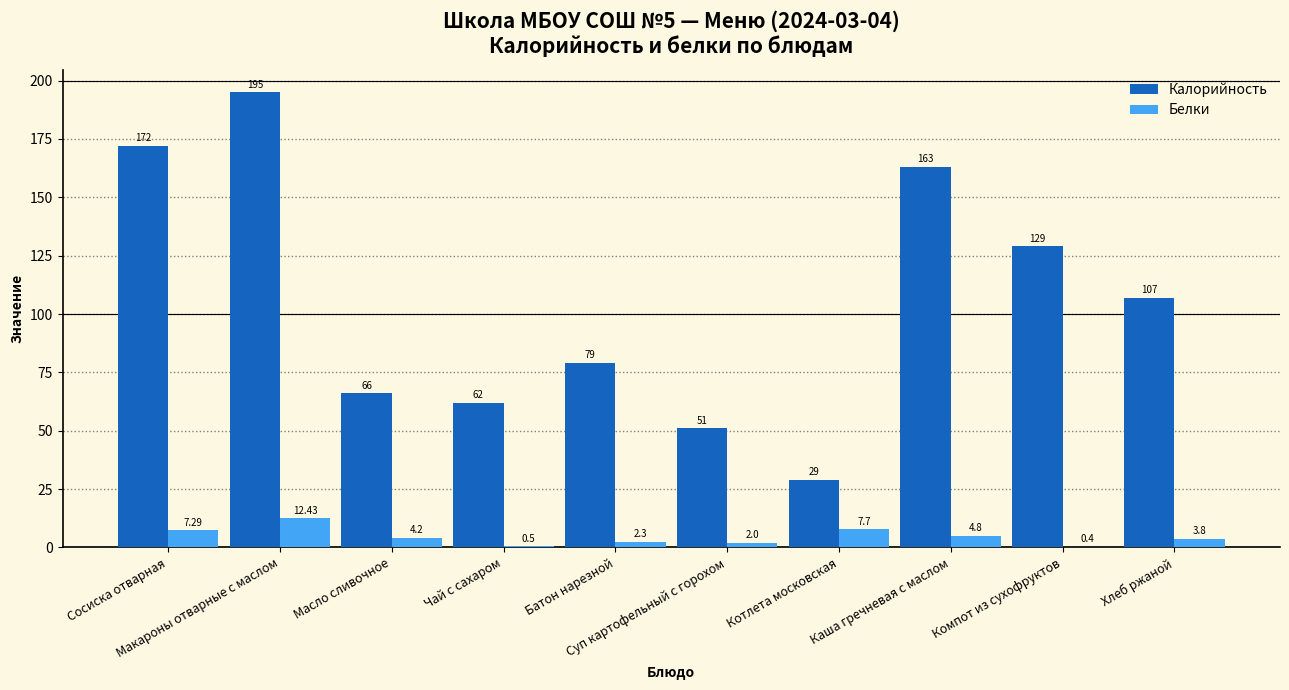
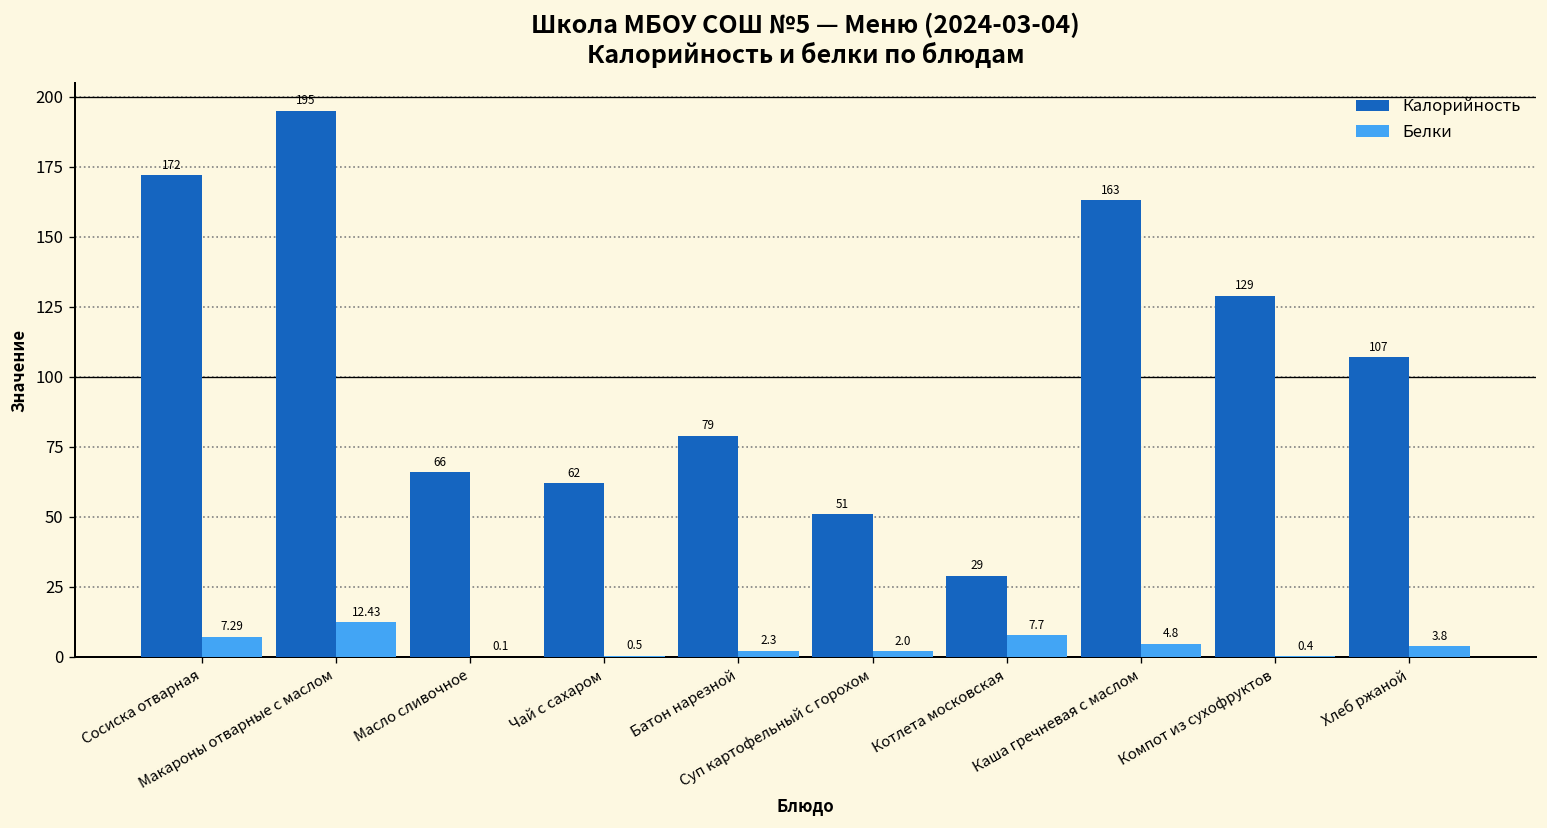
Белки, Масло сливочное: 4.2 -> 0.1
